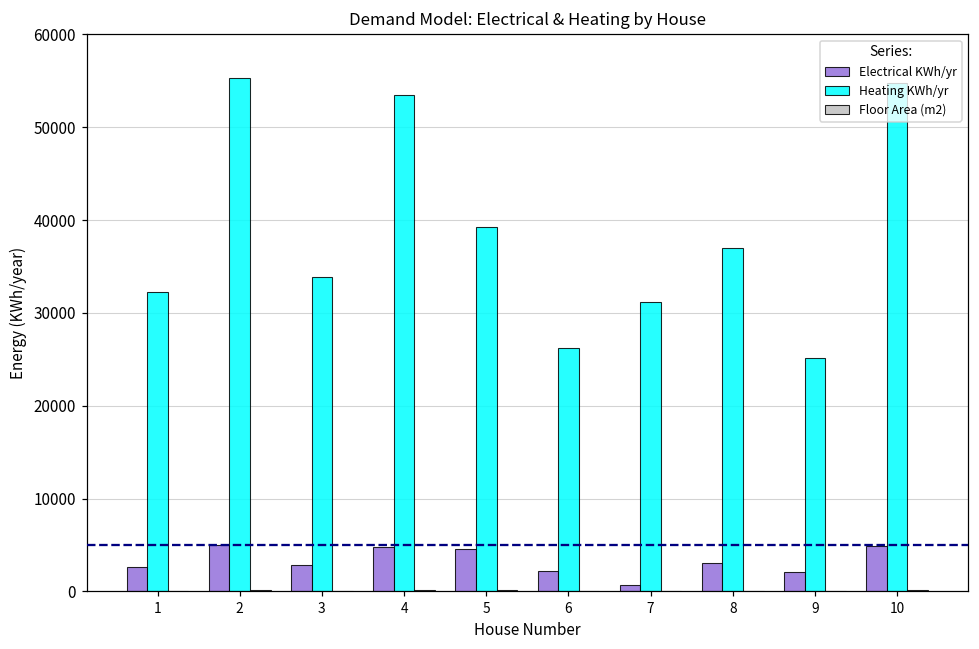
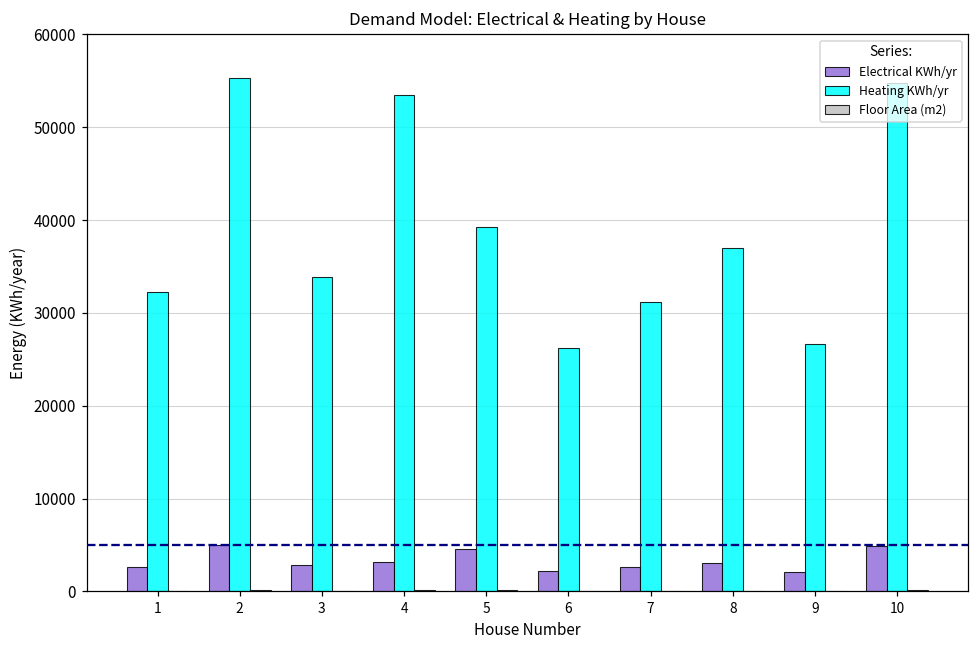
Electrical KWh/yr, 4: 5000 -> 3000
Electrical KWh/yr, 7: 1000 -> 3000
Heating KWh/yr, 9: 25000 -> 27000
